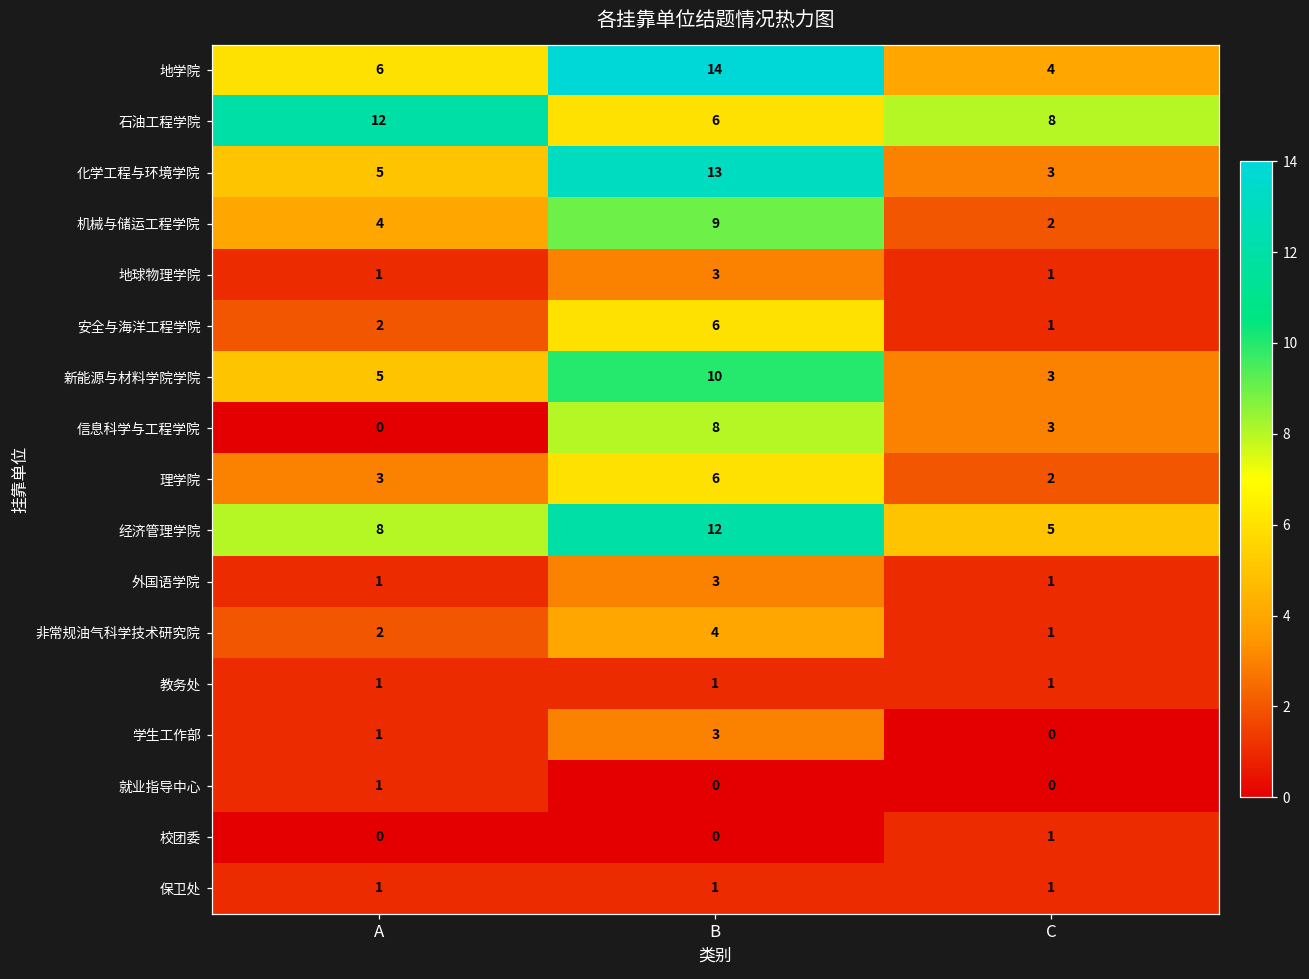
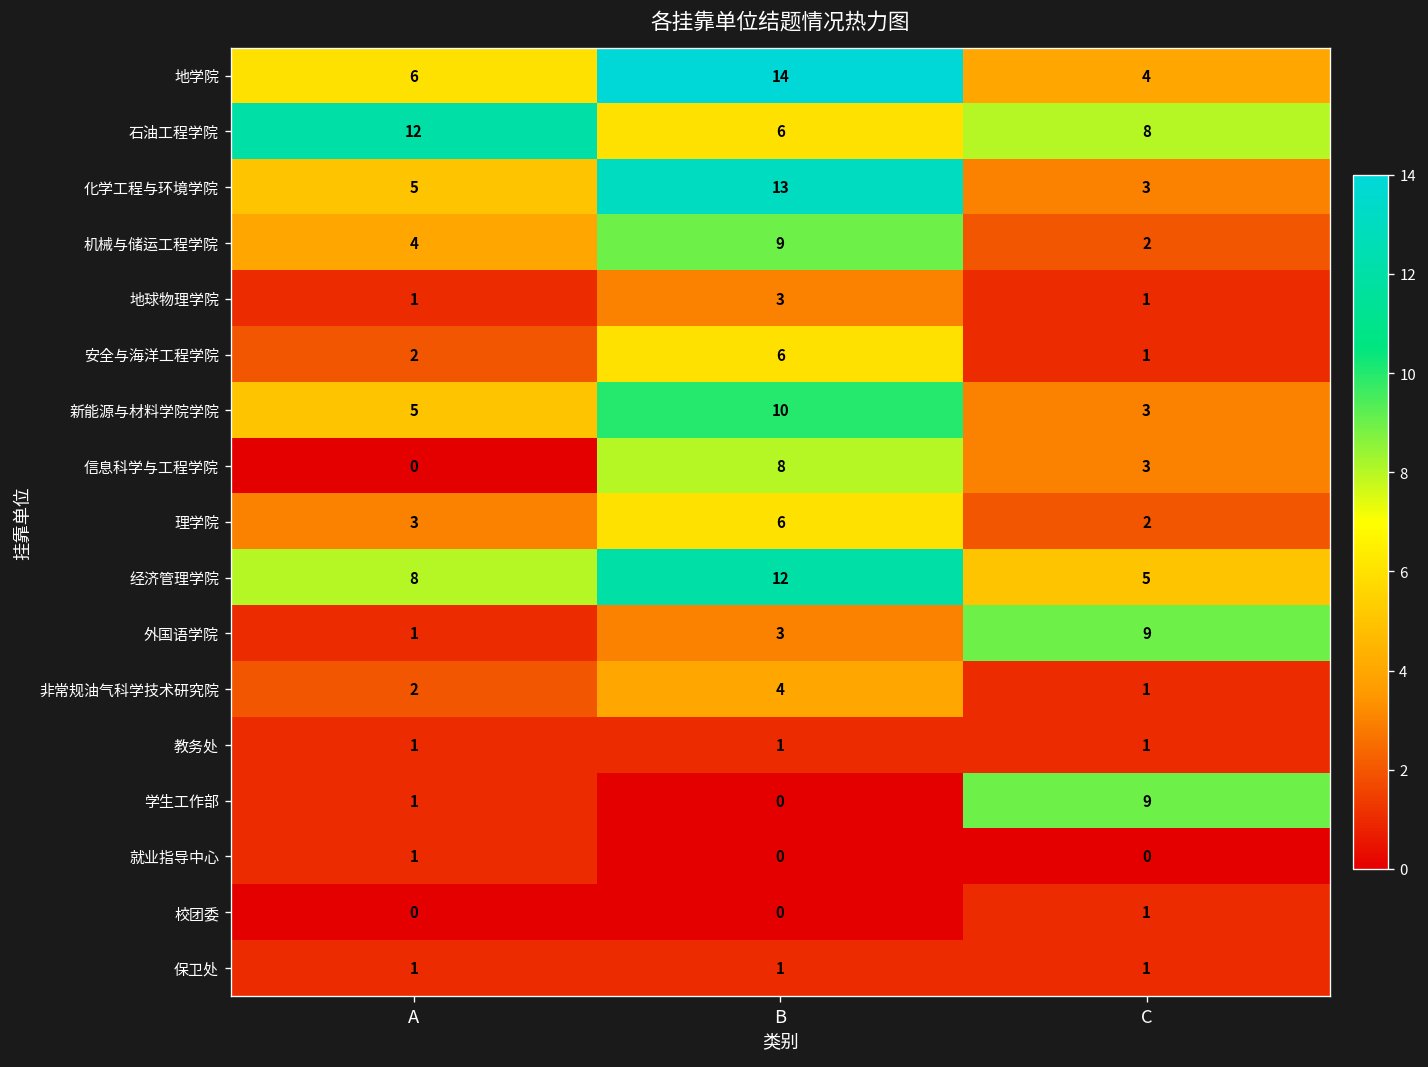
外国语学院, C: 1 -> 9
学生工作部, B: 3 -> 0
学生工作部, C: 0 -> 9
